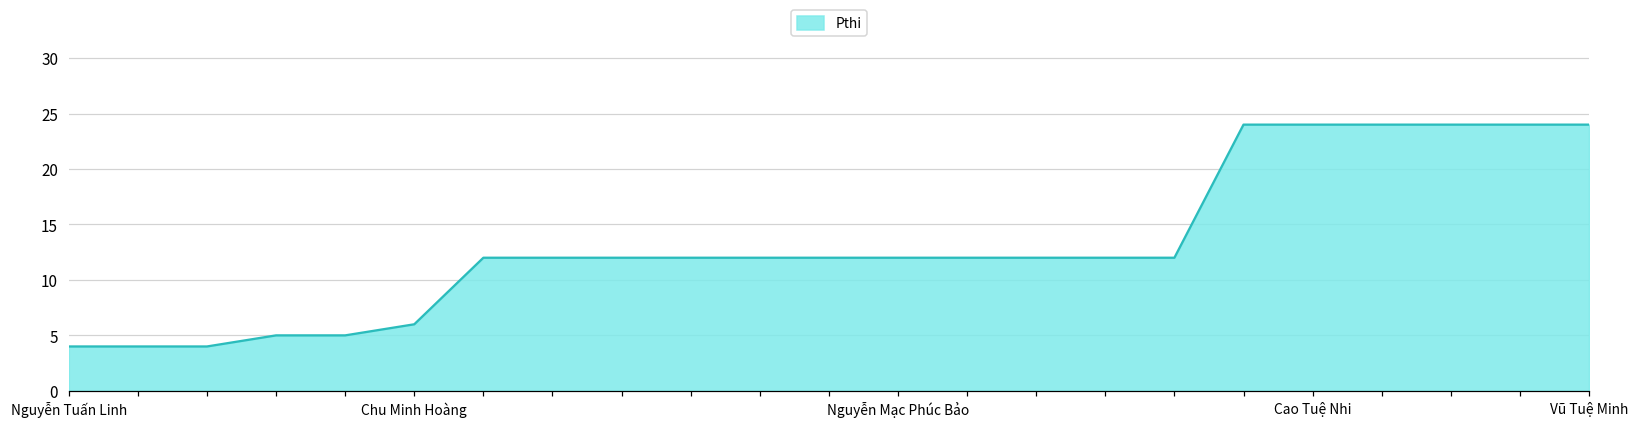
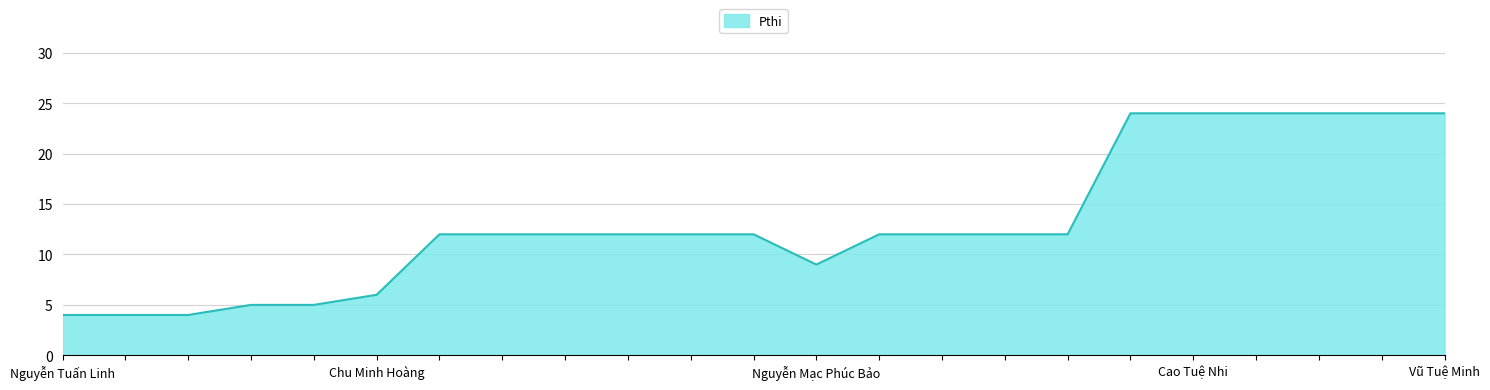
Nguyễn Mạc Phúc Bảo: 12 -> 9
